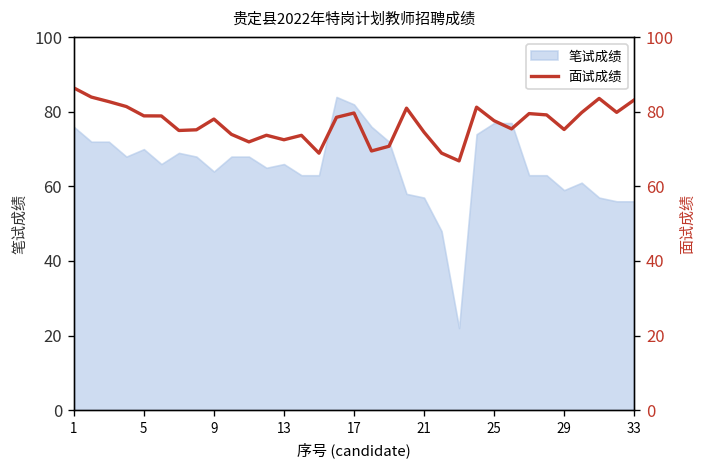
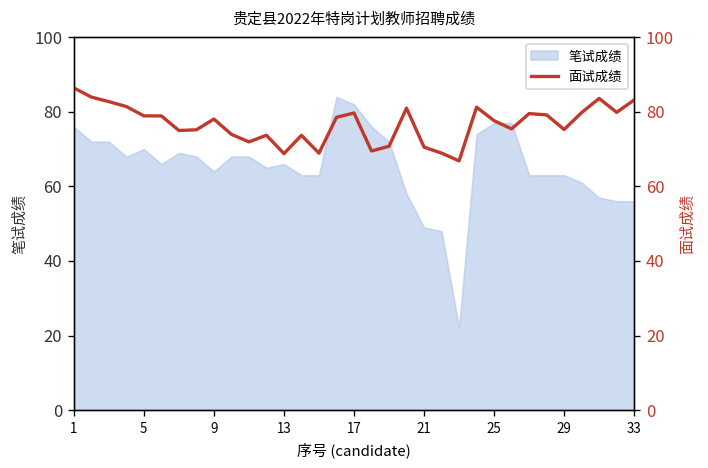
笔试成绩, 21: 57 -> 49
笔试成绩, 29: 59 -> 63
面试成绩, 13: 73 -> 69
面试成绩, 21: 75 -> 71
